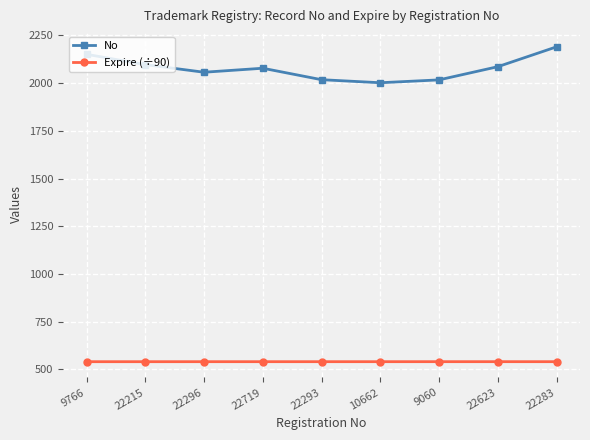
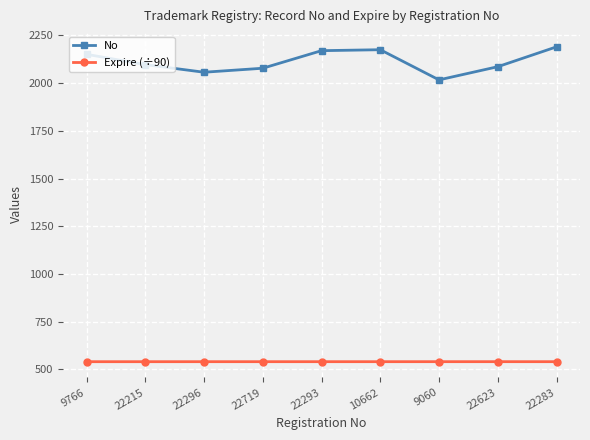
No, 22293: 2020 -> 2170
No, 10662: 2000 -> 2180
